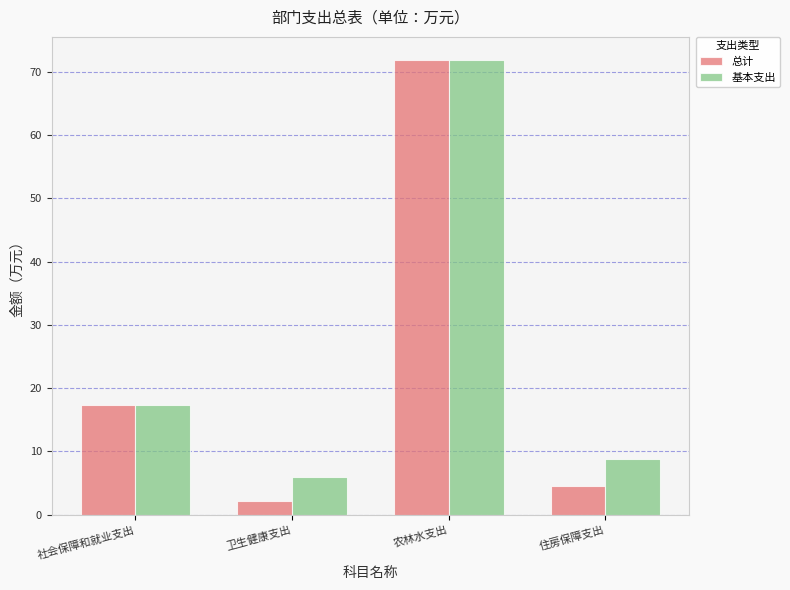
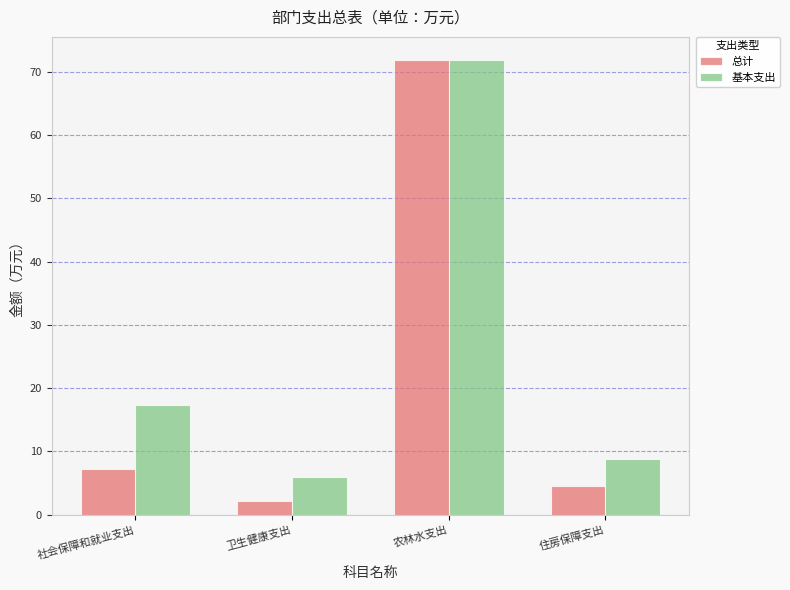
总计, 社会保障和就业支出: 17 -> 7
